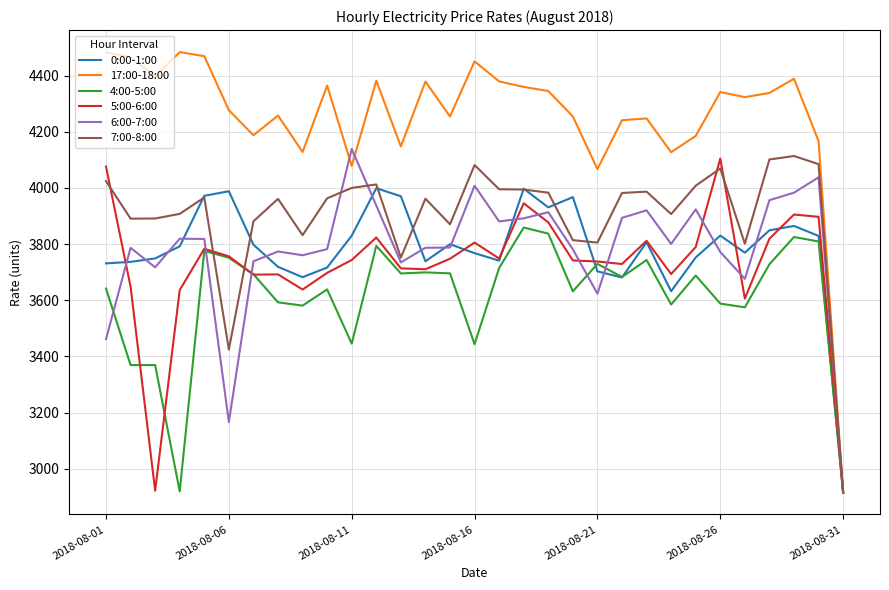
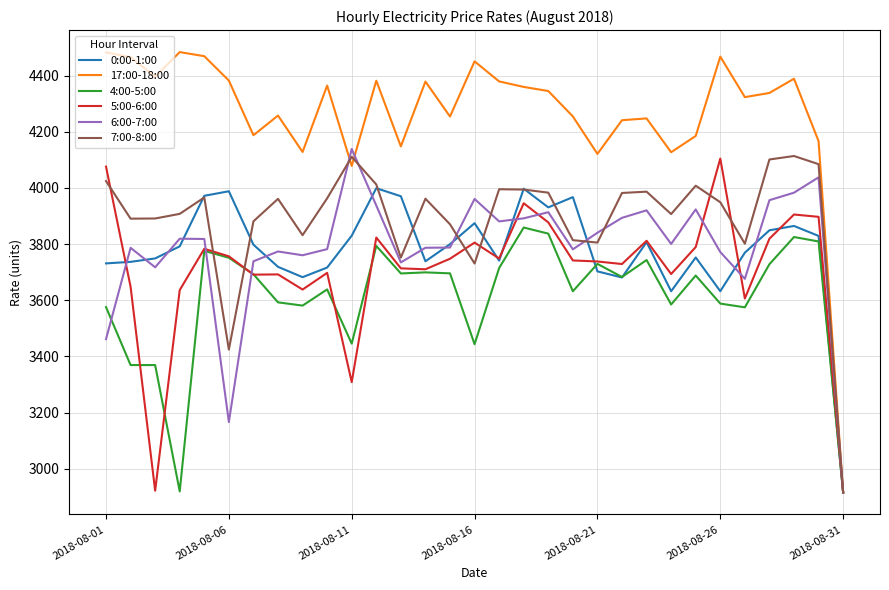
4:00-5:00, 2018-08-01: 3640 -> 3580
17:00-18:00, 2018-08-06: 4280 -> 4380
5:00-6:00, 2018-08-11: 3740 -> 3310
7:00-8:00, 2018-08-11: 4000 -> 4110
0:00-1:00, 2018-08-16: 3770 -> 3870
6:00-7:00, 2018-08-16: 4010 -> 3960
7:00-8:00, 2018-08-16: 4080 -> 3730
17:00-18:00, 2018-08-21: 4070 -> 4120
6:00-7:00, 2018-08-21: 3620 -> 3840
0:00-1:00, 2018-08-26: 3830 -> 3630
17:00-18:00, 2018-08-26: 4340 -> 4470
7:00-8:00, 2018-08-26: 4070 -> 3950
